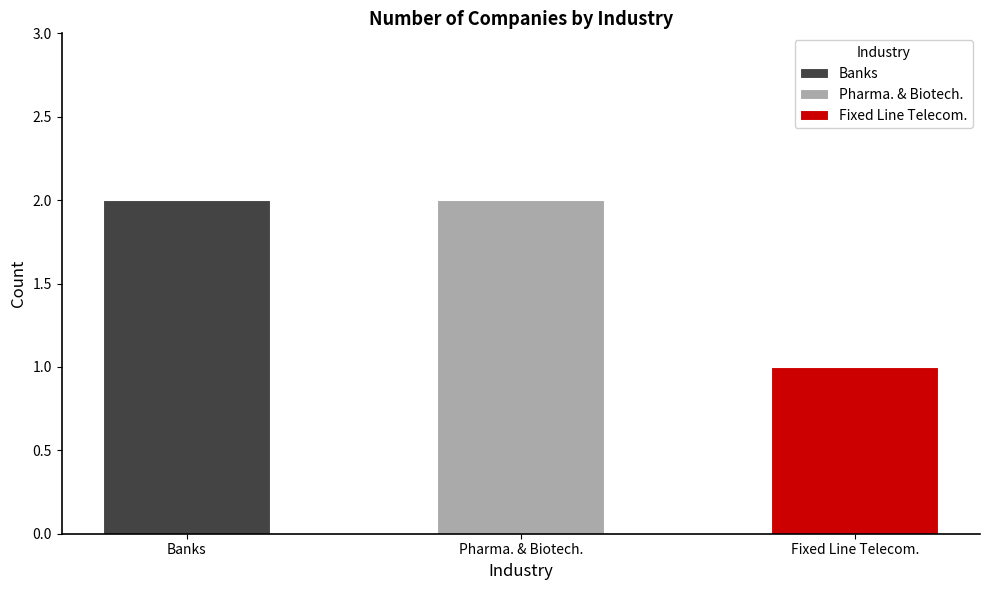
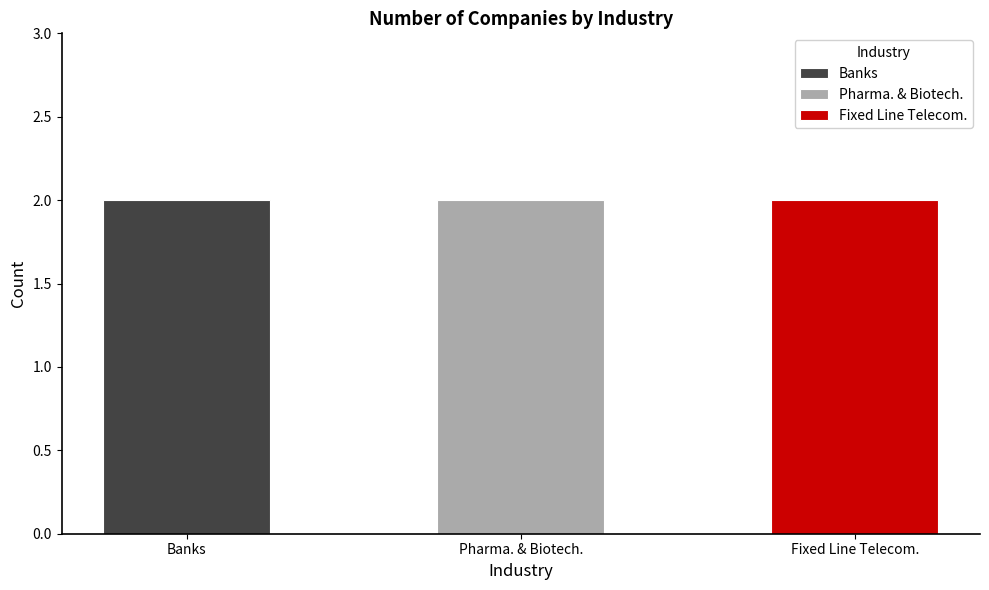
Fixed Line Telecom.: 1 -> 2
